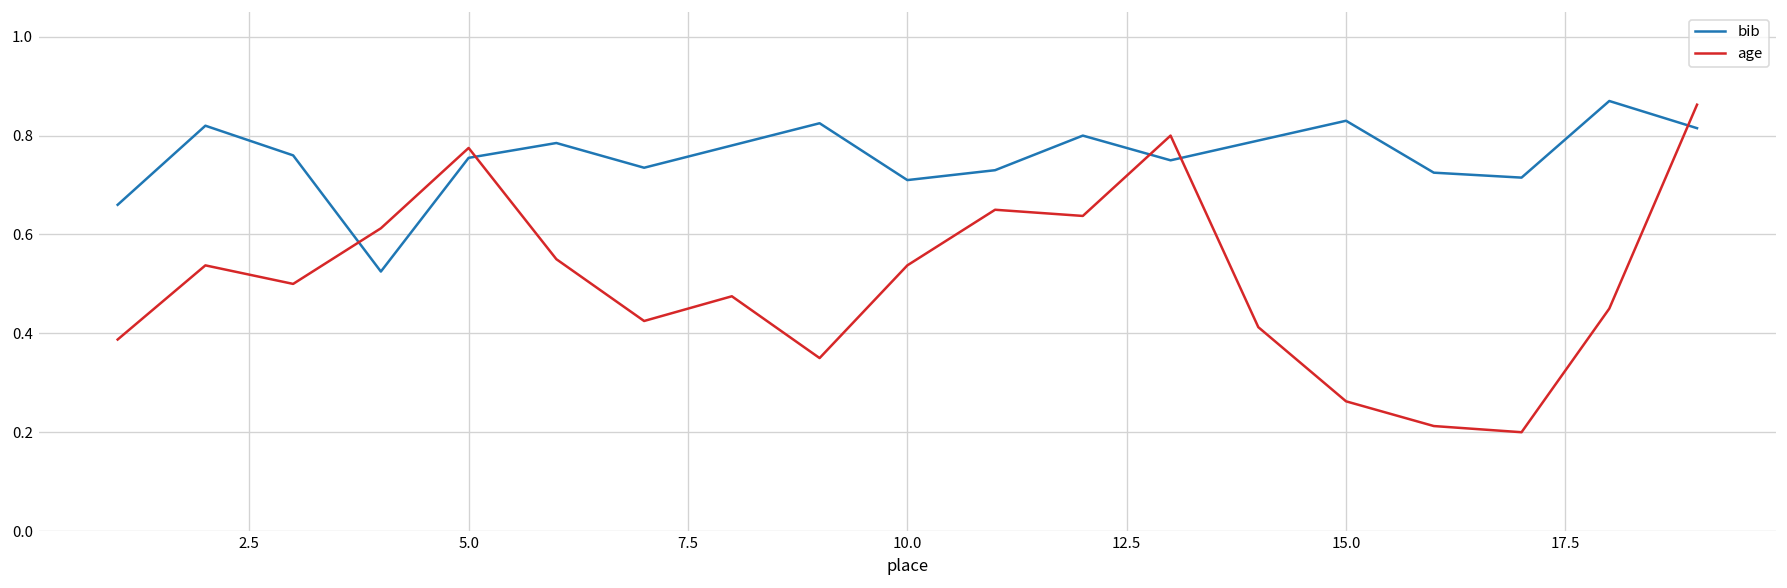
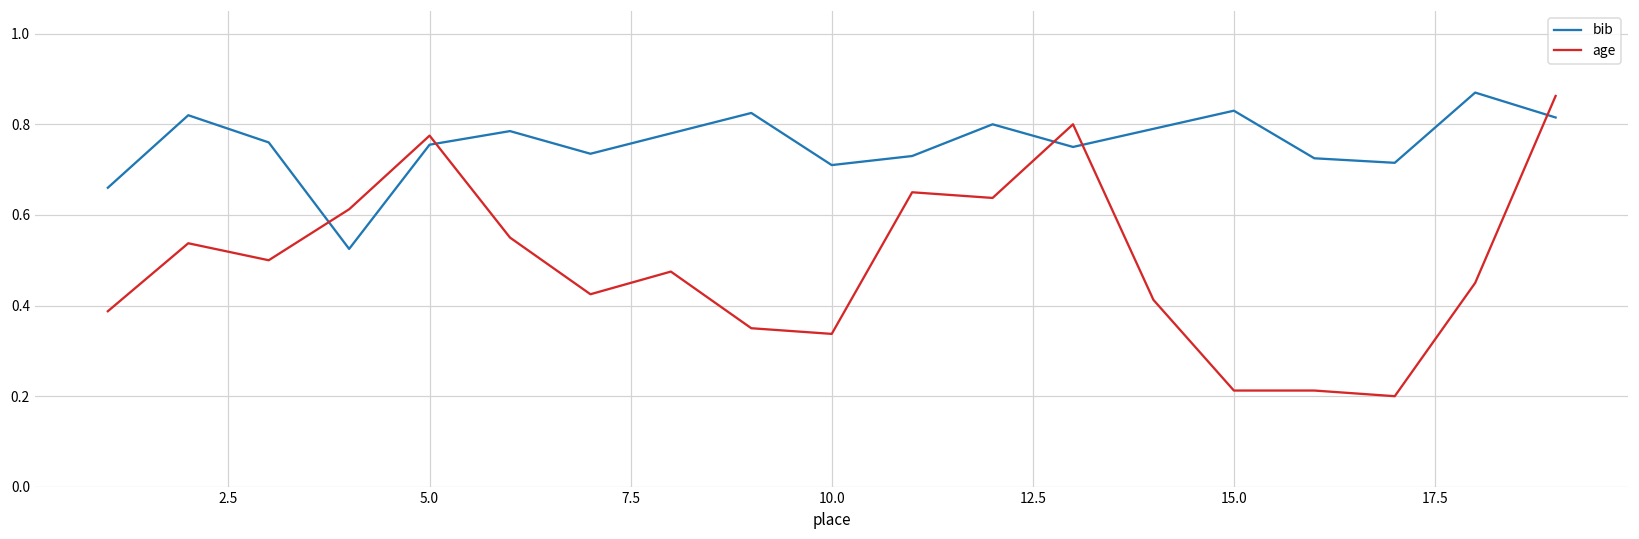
age, 10.0: 0.54 -> 0.34
age, 15.0: 0.26 -> 0.21
